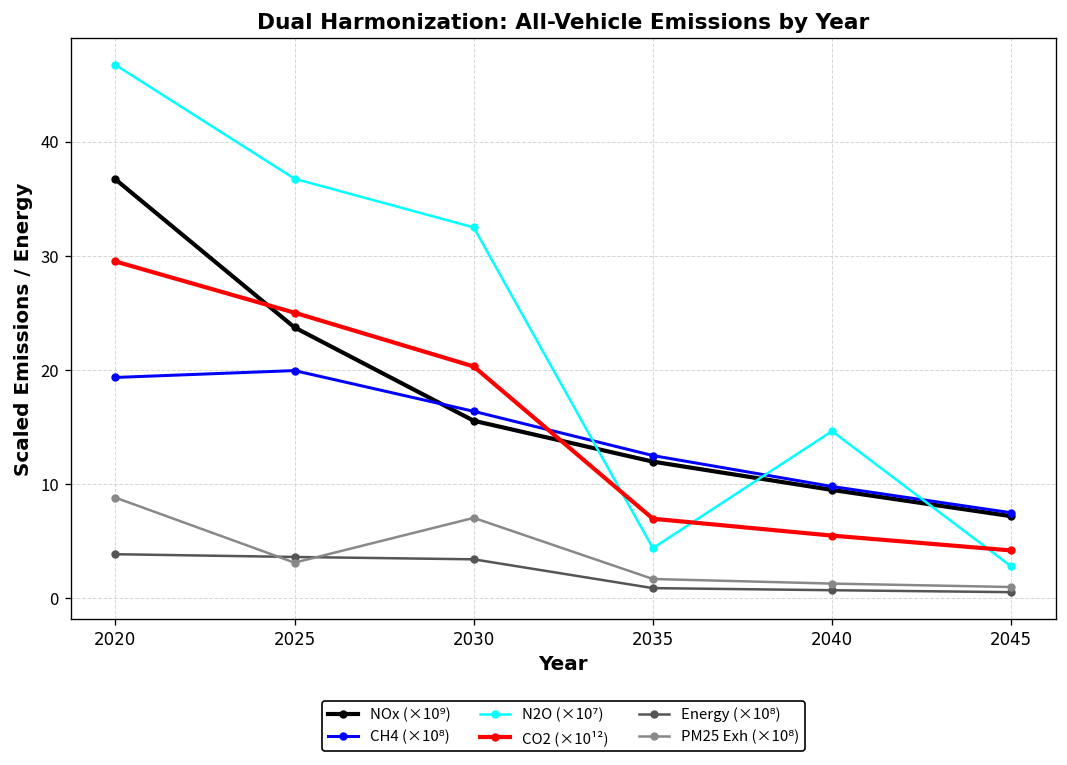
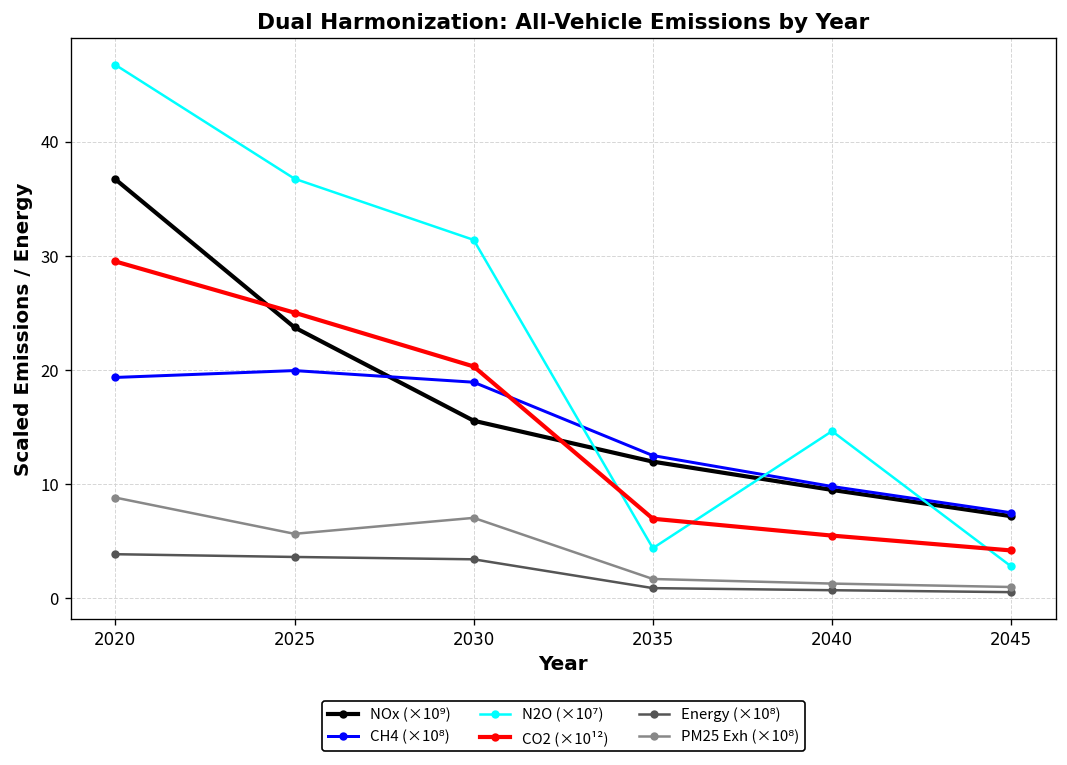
PM25 Exh (×10⁸), 2025: 3 -> 6
CH4 (×10⁸), 2030: 16 -> 19
N2O (×10⁷), 2030: 32 -> 31
